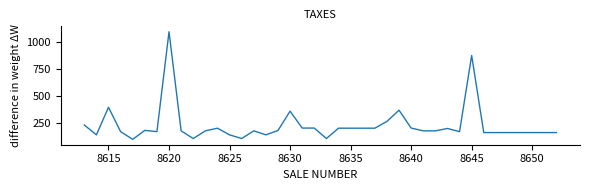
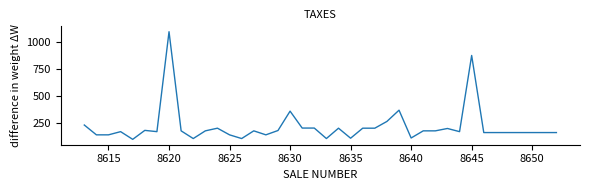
8615: 400 -> 140
8635: 200 -> 110
8640: 210 -> 110
